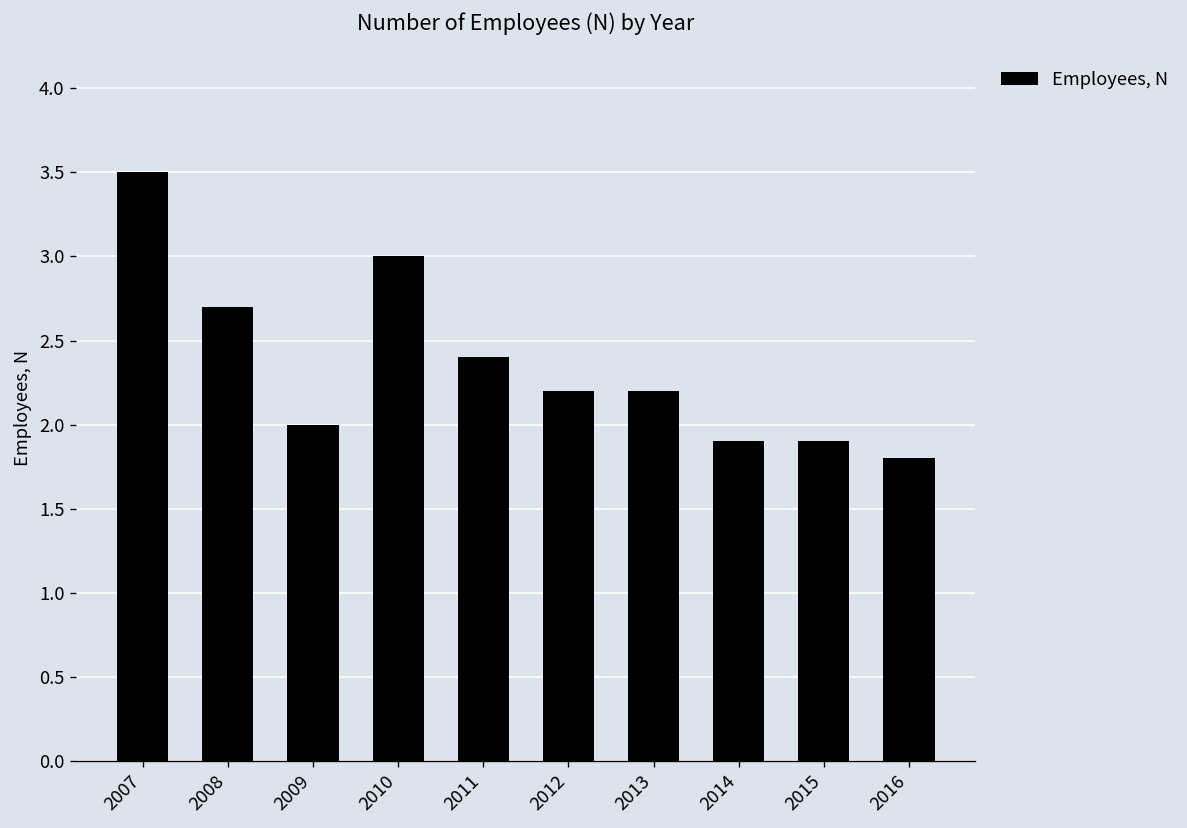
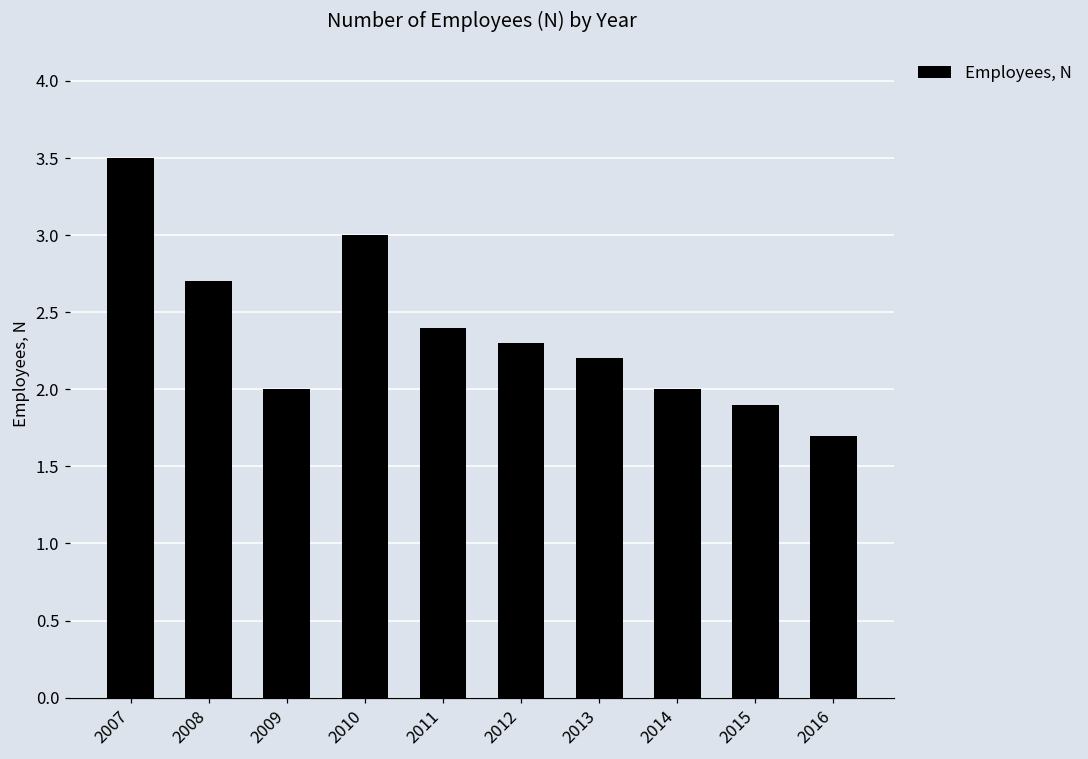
2012: 2.2 -> 2.3
2014: 1.9 -> 2.0
2016: 1.8 -> 1.7
